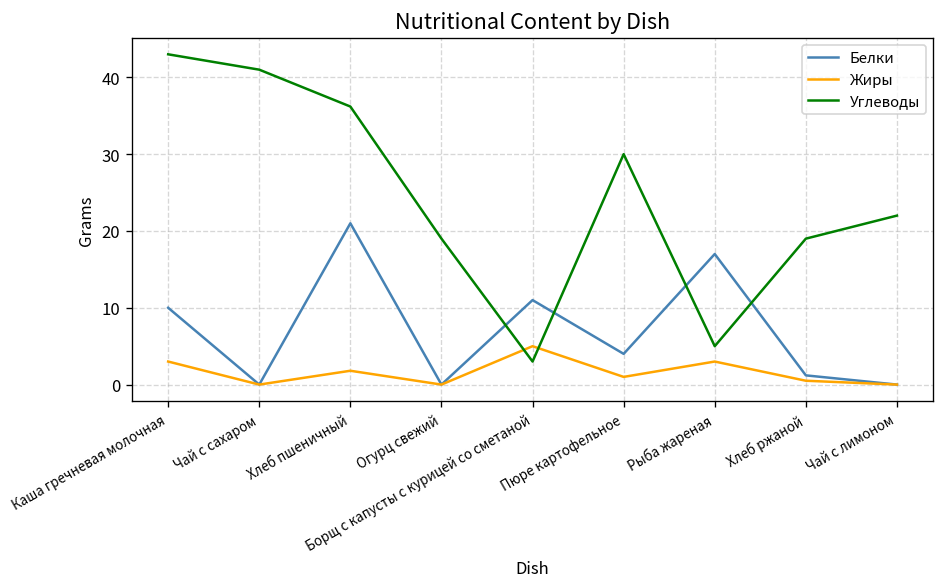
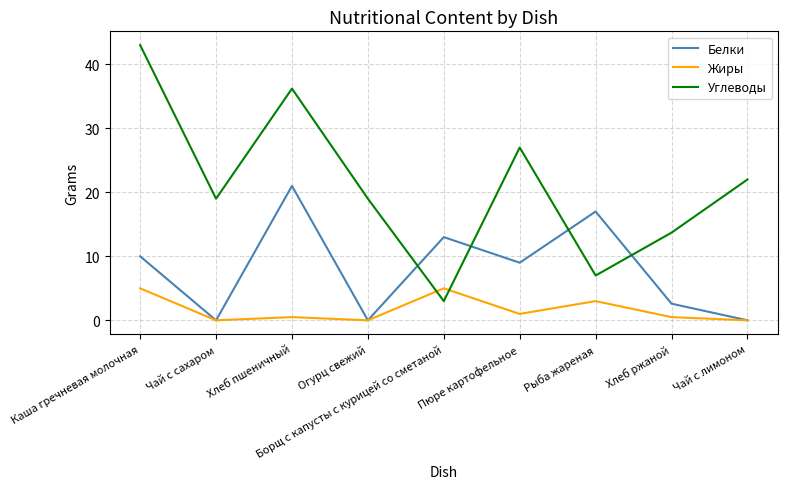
Жиры, Каша гречневая молочная: 3 -> 5
Углеводы, Чай с сахаром: 41 -> 19
Жиры, Хлеб пшеничный: 2 -> 1
Белки, Борщ с капусты с курицей со сметаной: 11 -> 13
Белки, Пюре картофельное: 4 -> 9
Углеводы, Пюре картофельное: 30 -> 27
Углеводы, Рыба жареная: 5 -> 7
Белки, Хлеб ржаной: 1 -> 3
Углеводы, Хлеб ржаной: 19 -> 14
